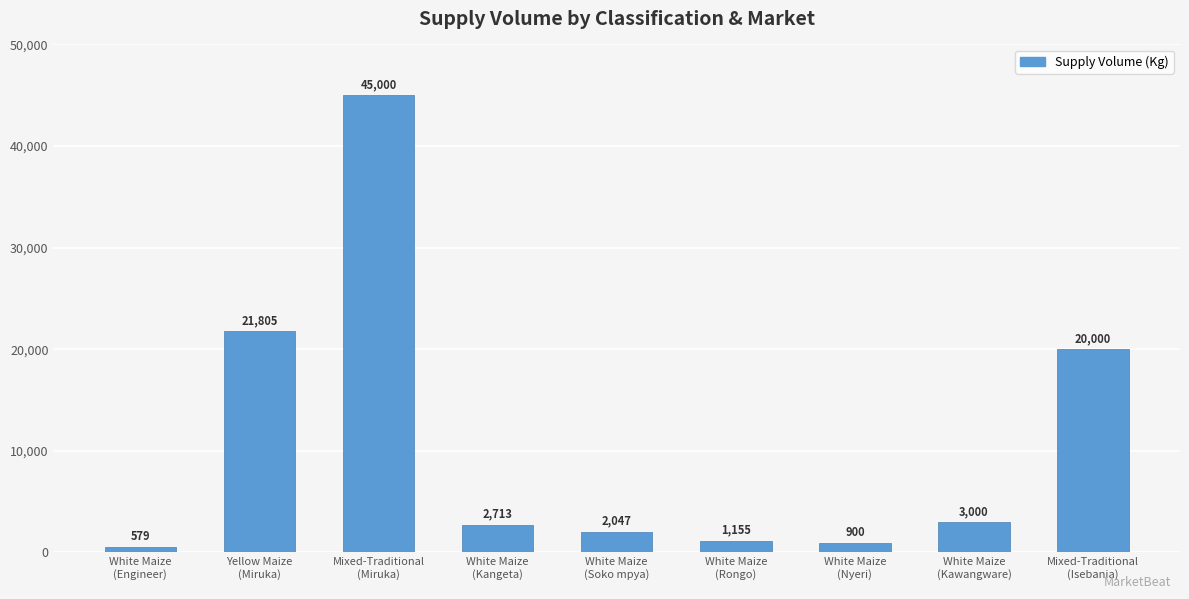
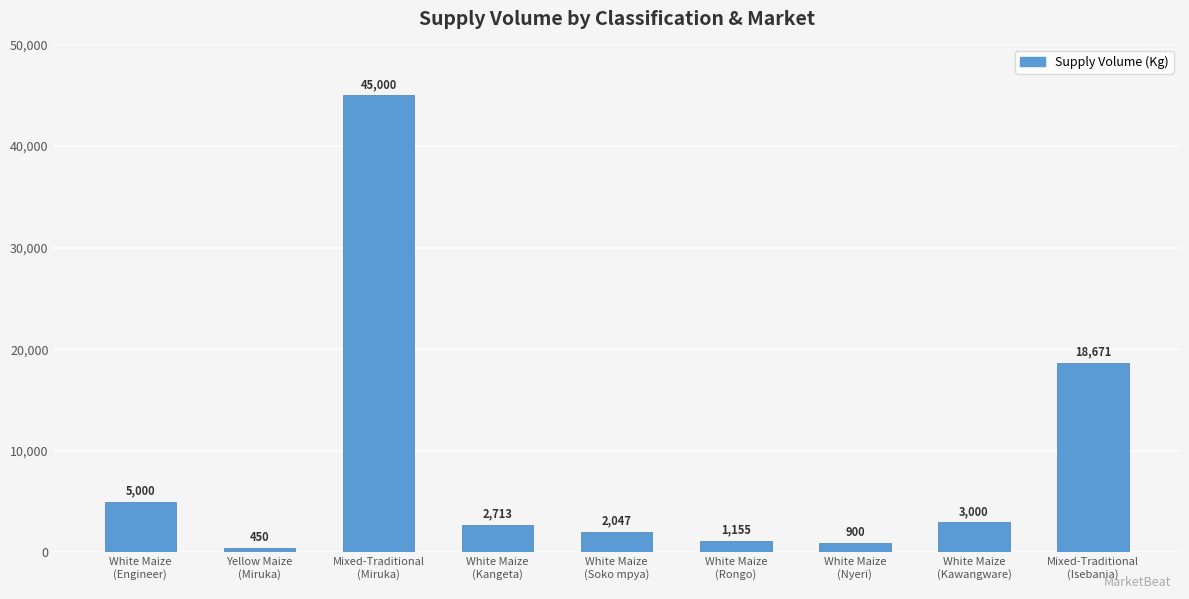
White Maize (Engineer): 579 -> 5,000
Yellow Maize (Miruka): 21,805 -> 450
Mixed-Traditional (Isebania): 20,000 -> 18,671
